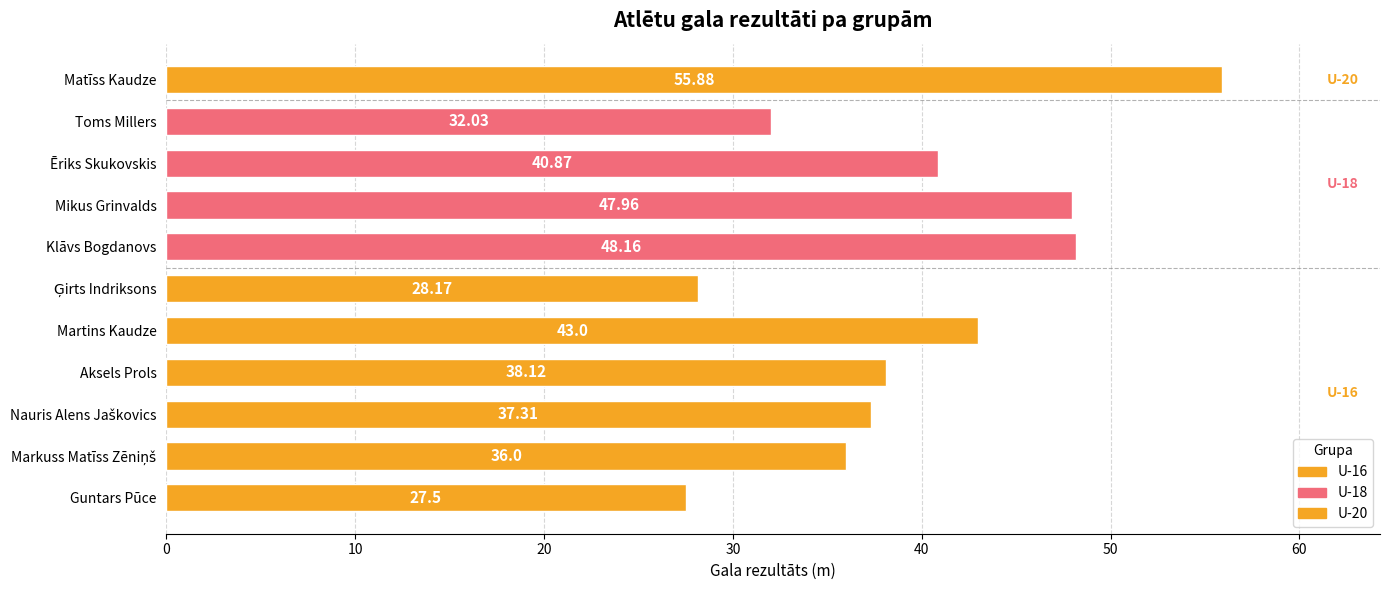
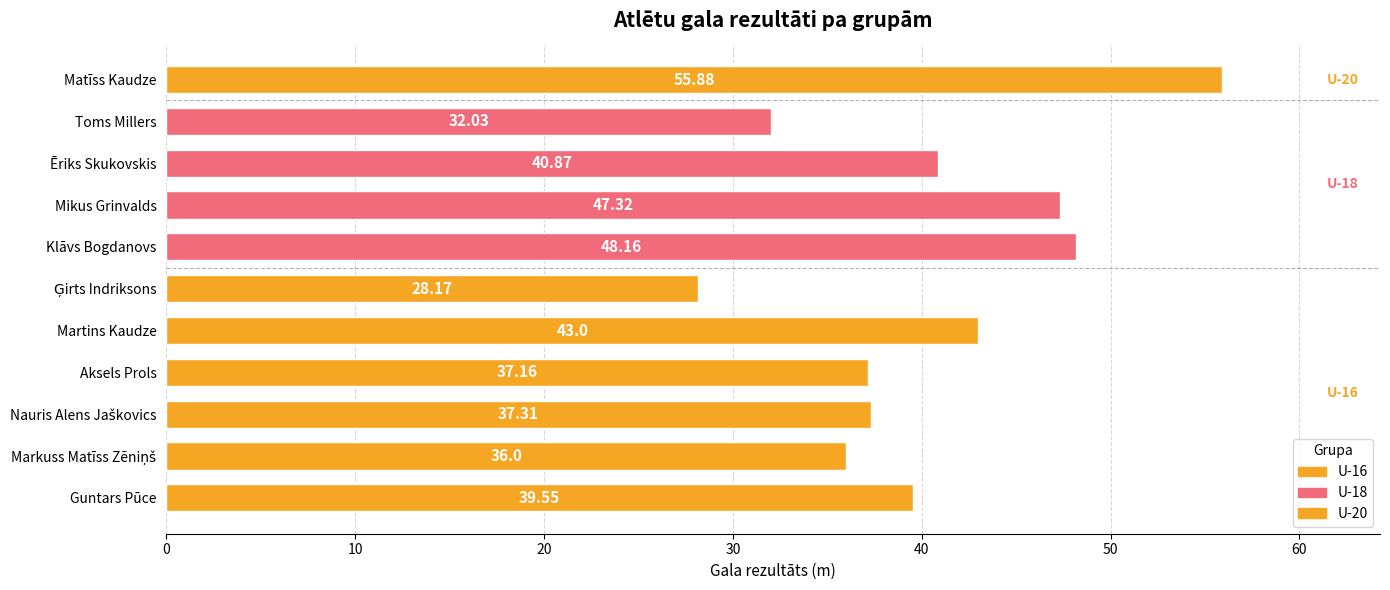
Mikus Grinvalds: 47.96 -> 47.32
Aksels Prols: 38.12 -> 37.16
Guntars Pūce: 27.5 -> 39.55
